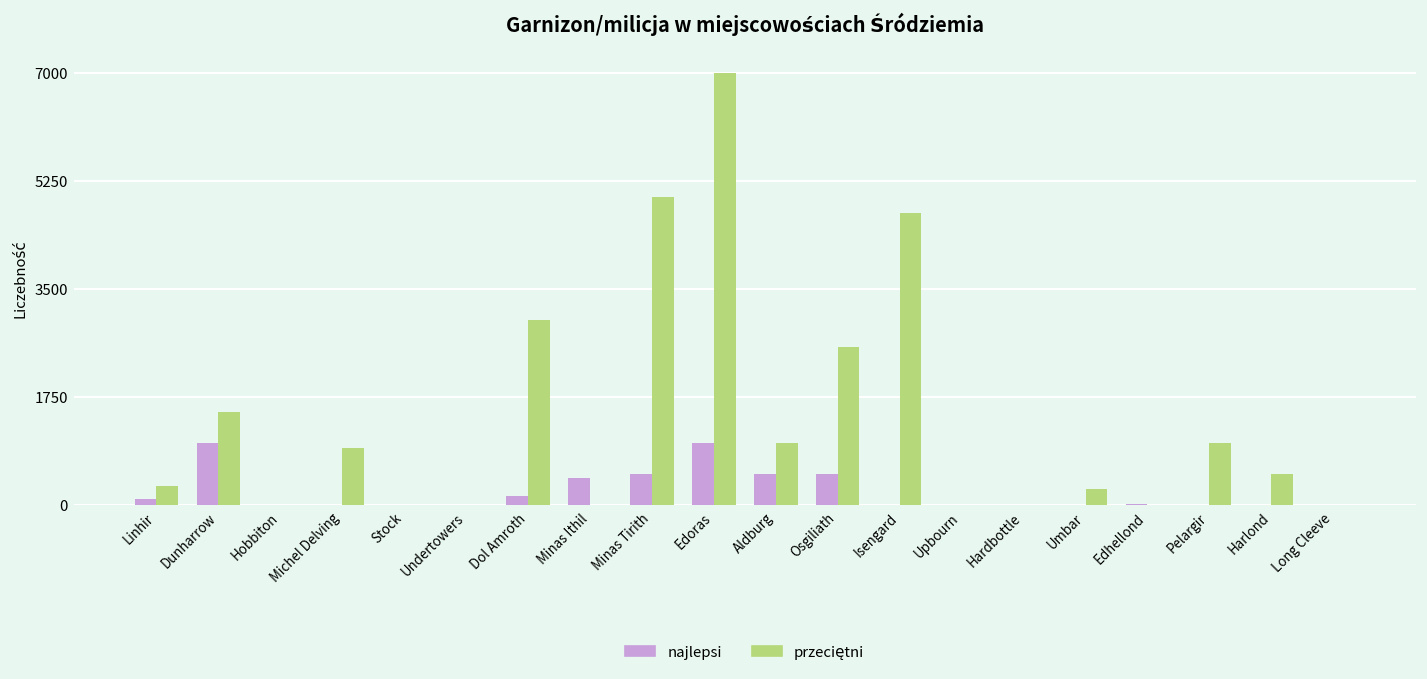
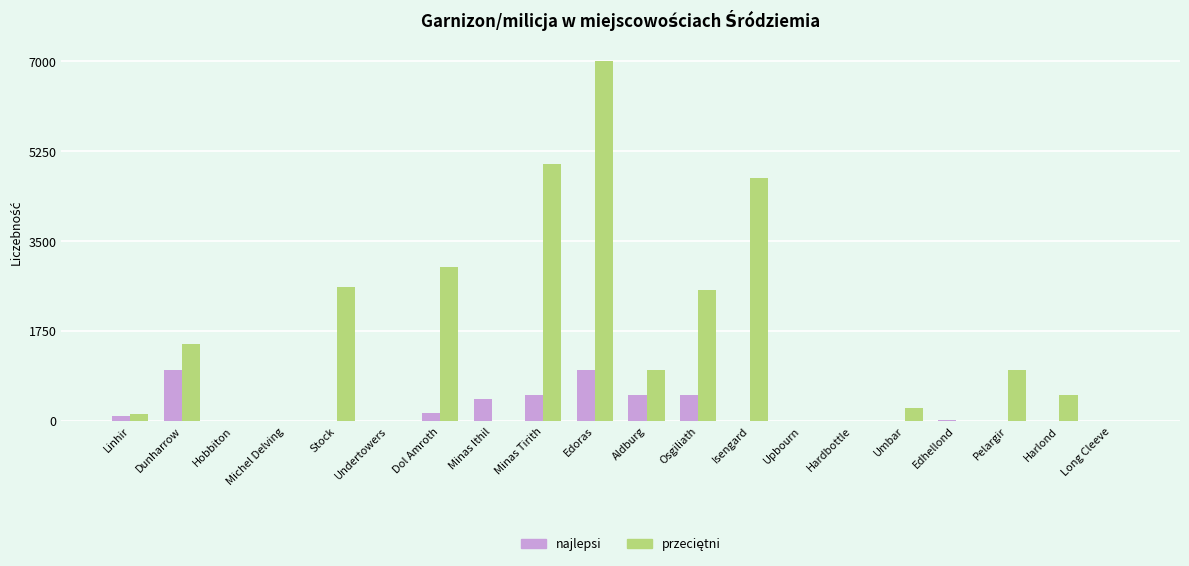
przeciętni, Linhir: 300 -> 100
przeciętni, Michel Delving: 900 -> 0
przeciętni, Stock: 0 -> 2600
